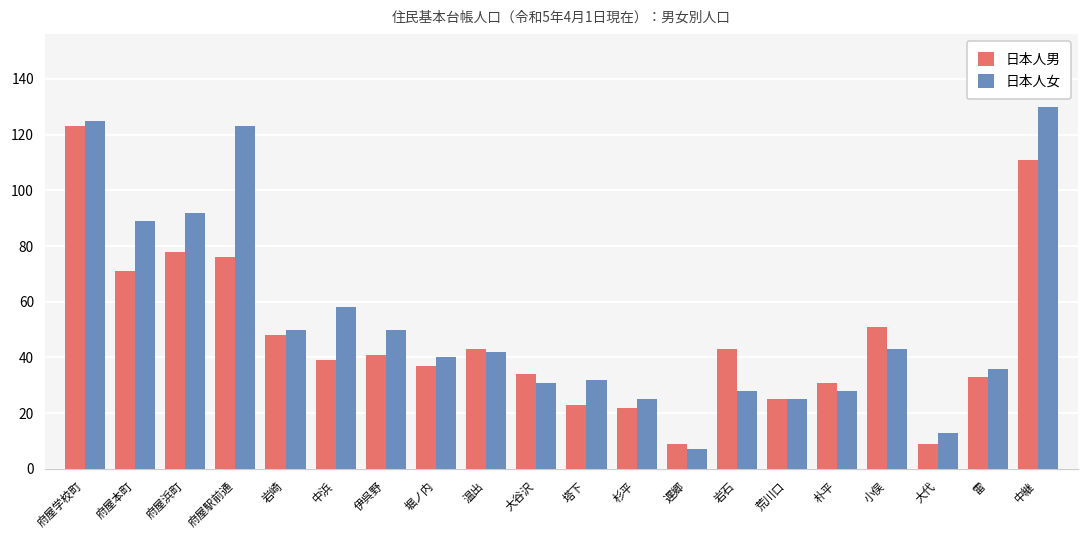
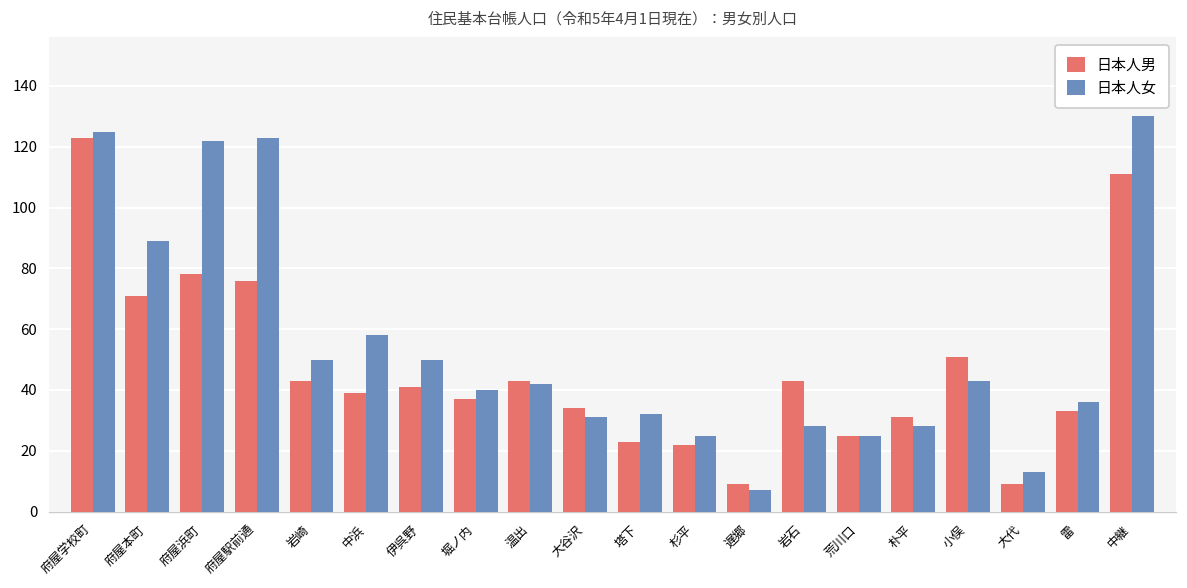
日本人女, 府屋浜町: 92 -> 122
日本人男, 岩崎: 48 -> 43
